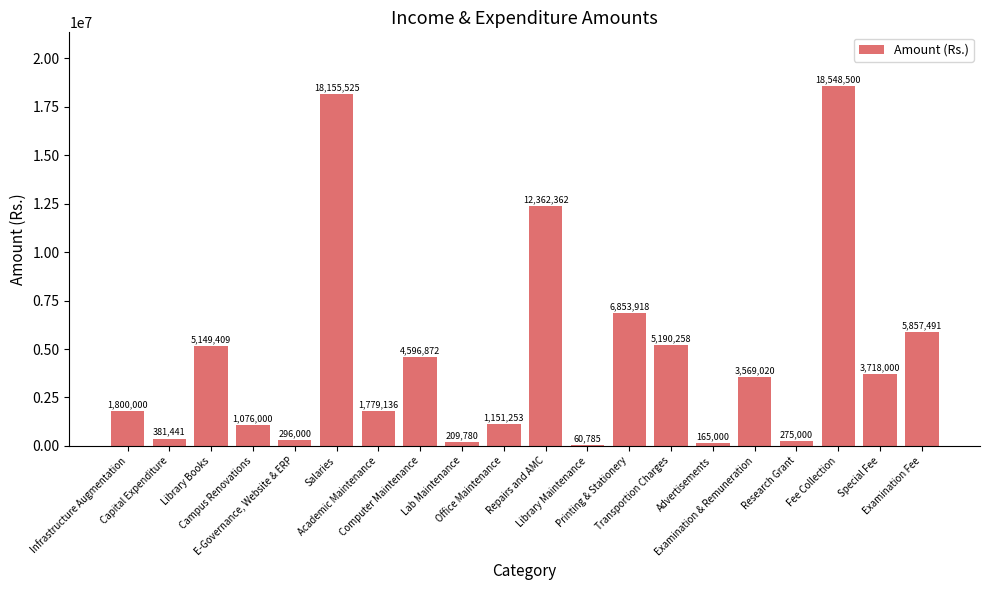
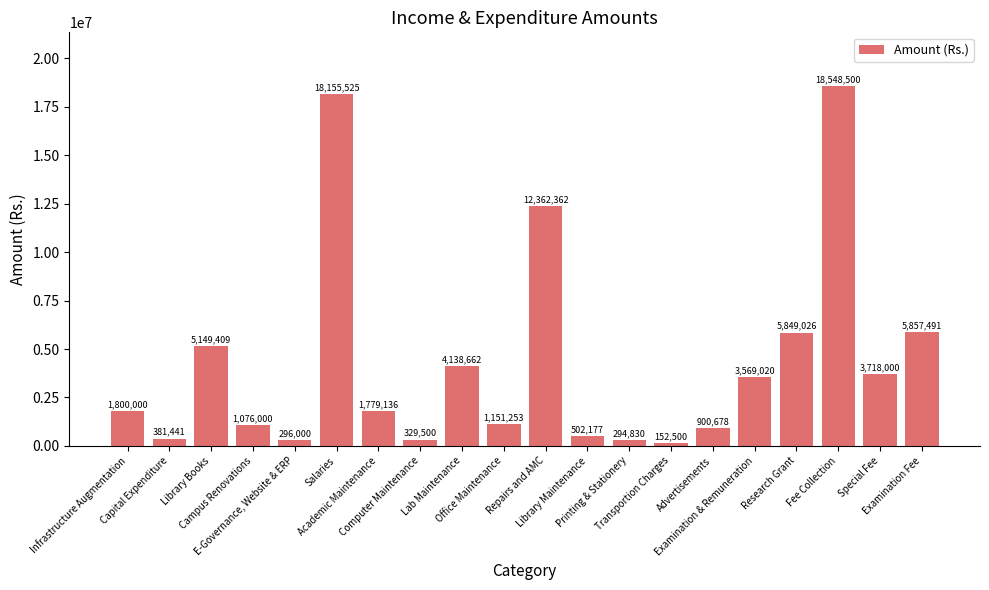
Computer Maintenance: 4,596,872 -> 329,500
Lab Maintenance: 209,780 -> 4,138,662
Library Maintenance: 60,785 -> 502,177
Printing & Stationery: 6,853,918 -> 294,830
Transportion Charges: 5,190,258 -> 152,500
Advertisements: 165,000 -> 900,678
Research Grant: 275,000 -> 5,849,026
